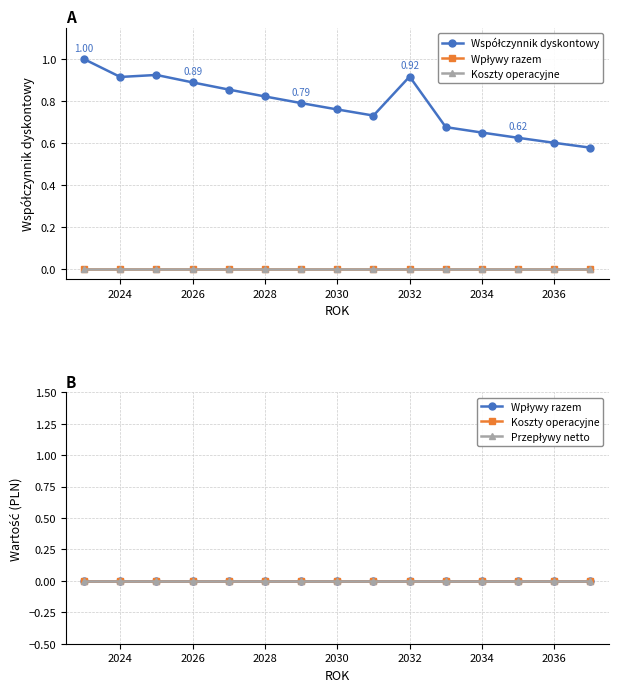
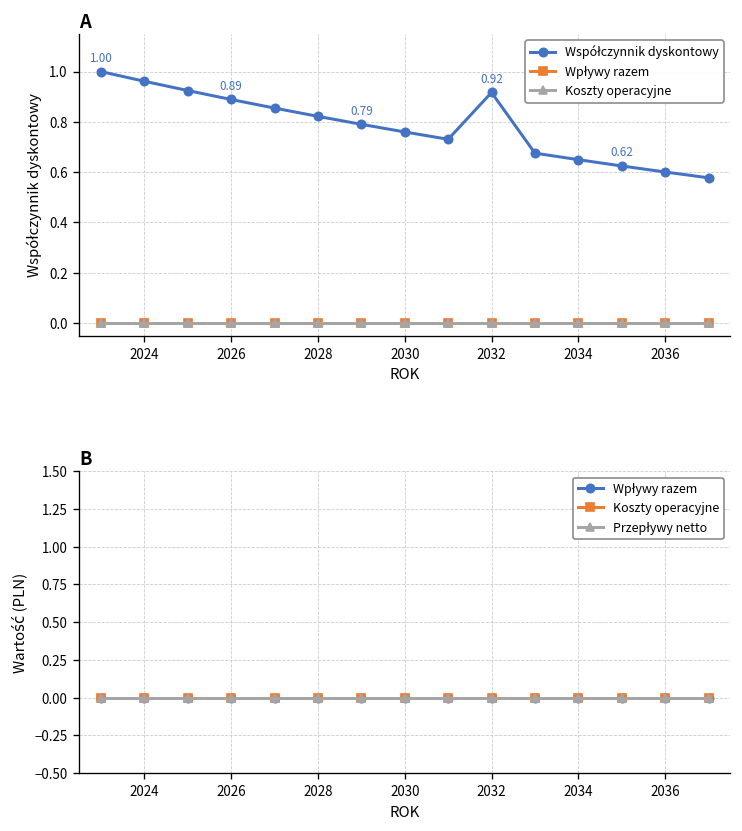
A, Współczynnik dyskontowy, 2024: 0.92 -> 0.96
